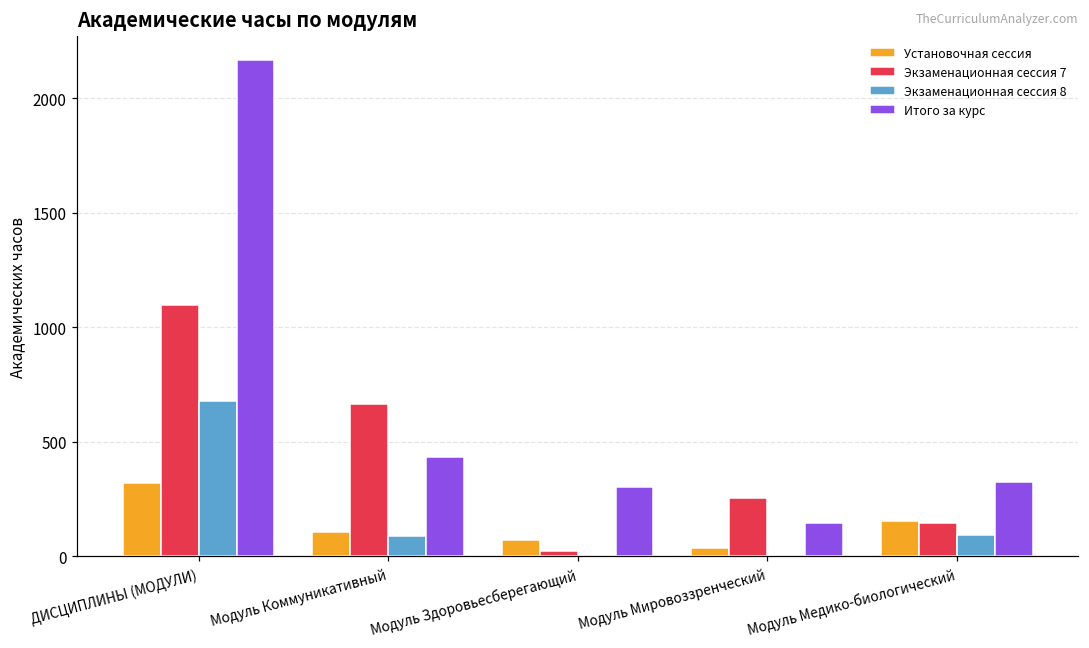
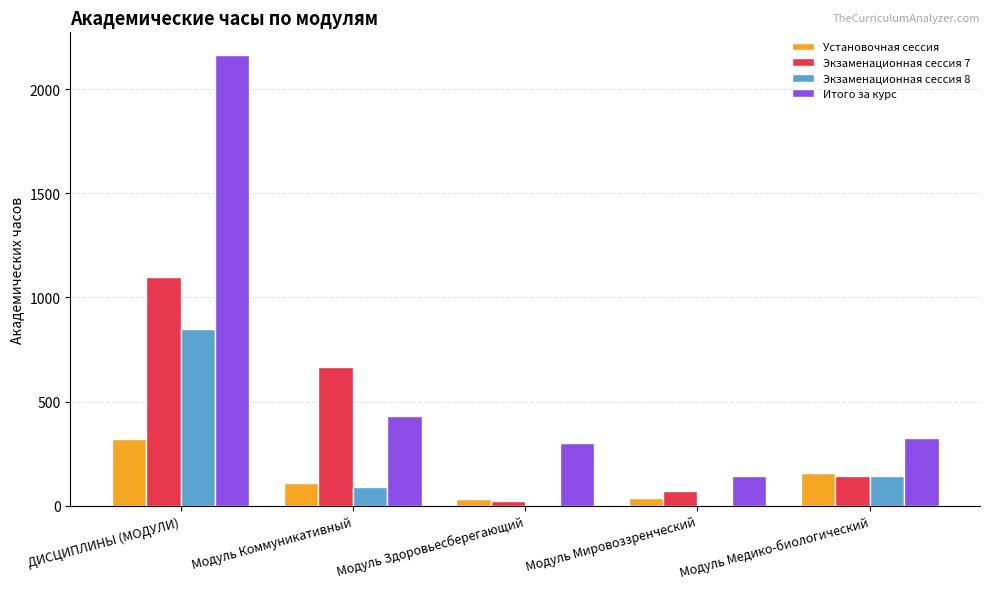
Экзаменационная сессия 8, ДИСЦИПЛИНЫ (МОДУЛИ): 680 -> 850
Установочная сессия, Модуль Здоровьесберегающий: 70 -> 30
Экзаменационная сессия 7, Модуль Мировоззренческий: 260 -> 70
Экзаменационная сессия 8, Модуль Медико-биологический: 90 -> 140
